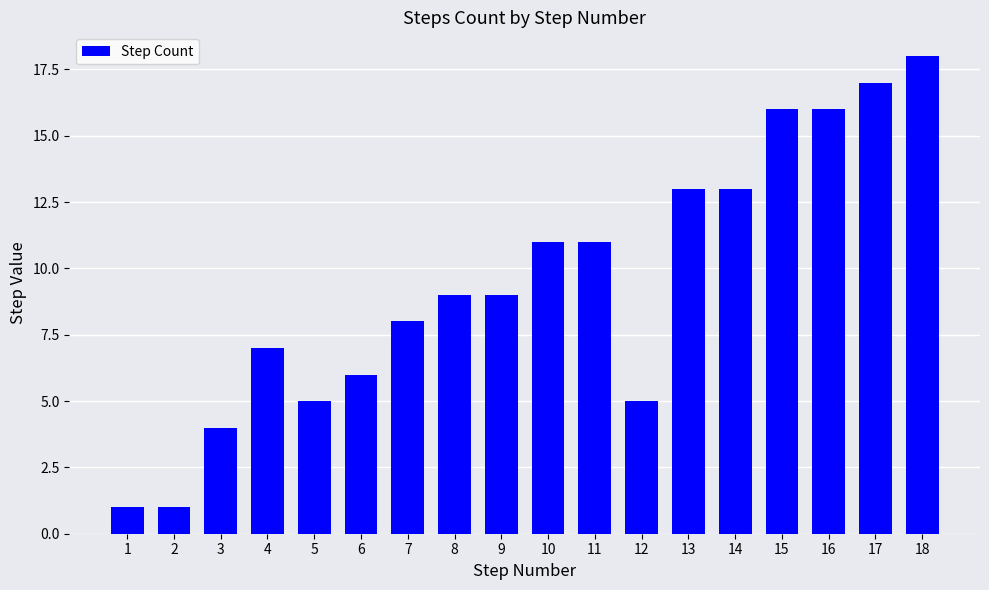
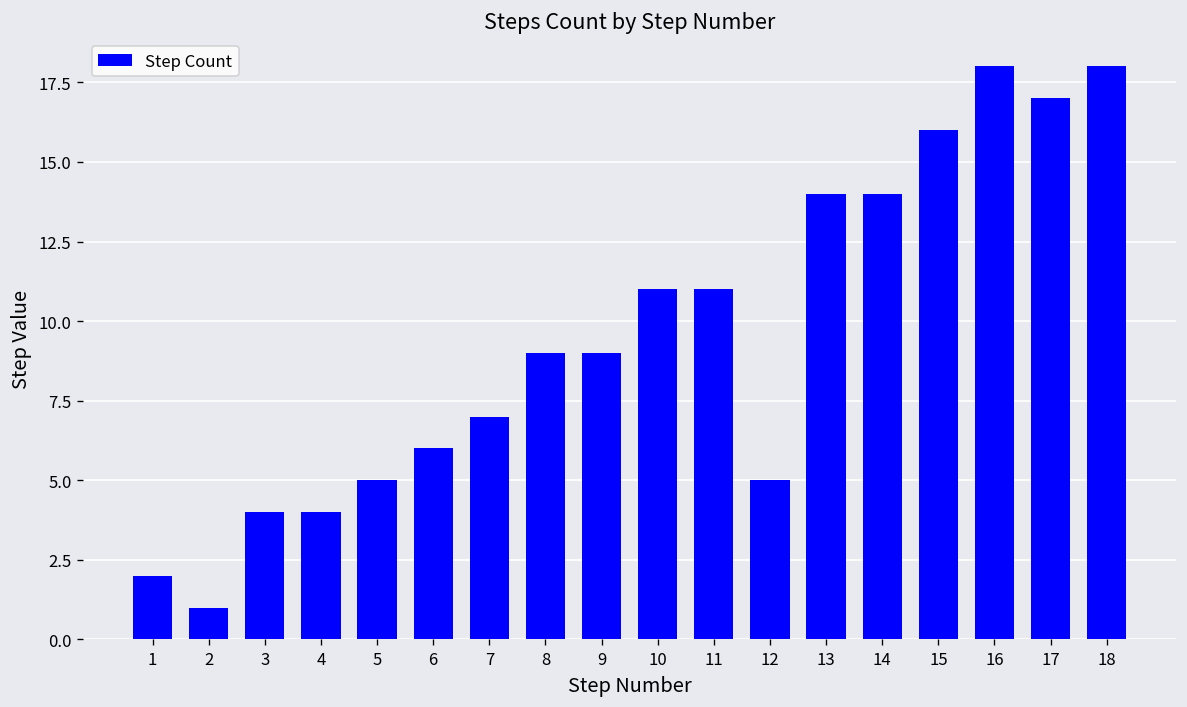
1: 1 -> 2
4: 7 -> 4
7: 8 -> 7
13: 13 -> 14
14: 13 -> 14
16: 16 -> 18
